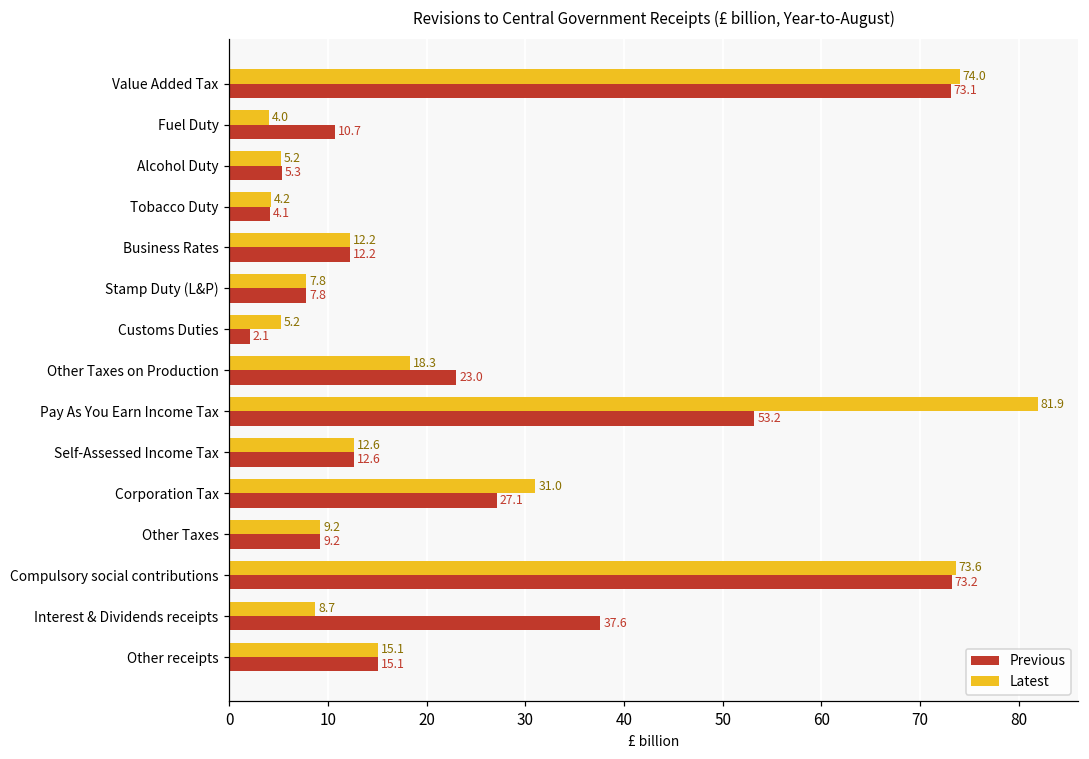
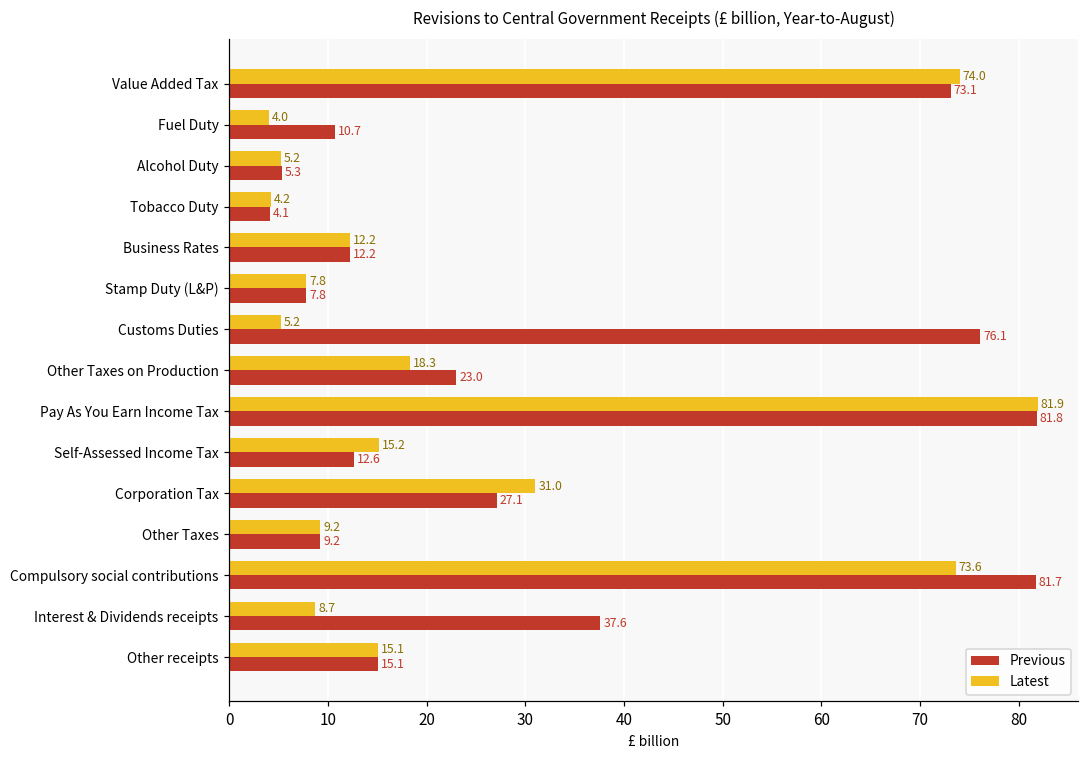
Previous, Customs Duties: 2.1 -> 76.1
Previous, Pay As You Earn Income Tax: 53.2 -> 81.8
Latest, Self-Assessed Income Tax: 12.6 -> 15.2
Previous, Compulsory social contributions: 73.2 -> 81.7
